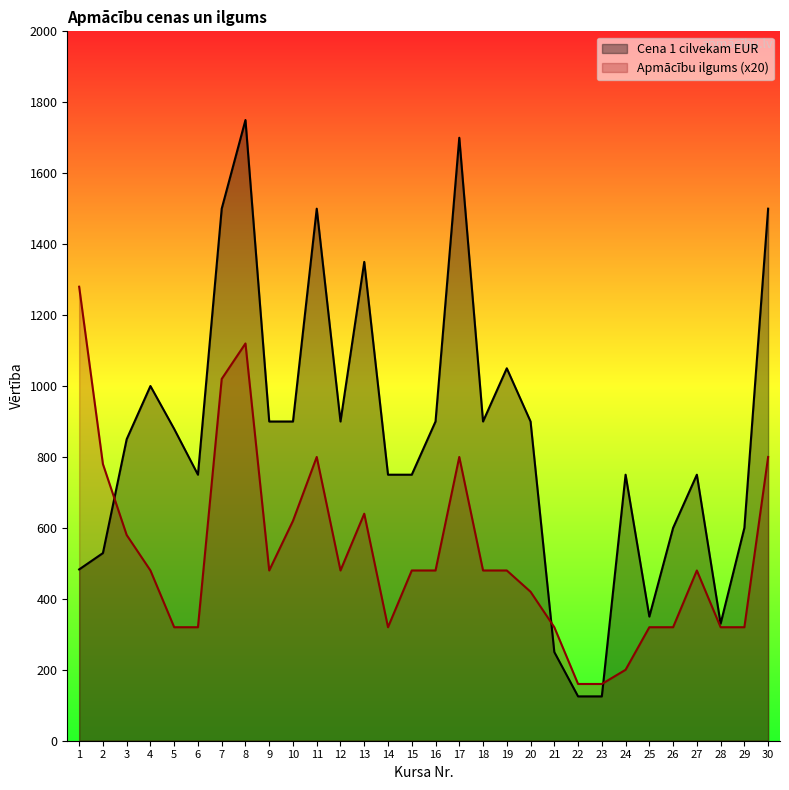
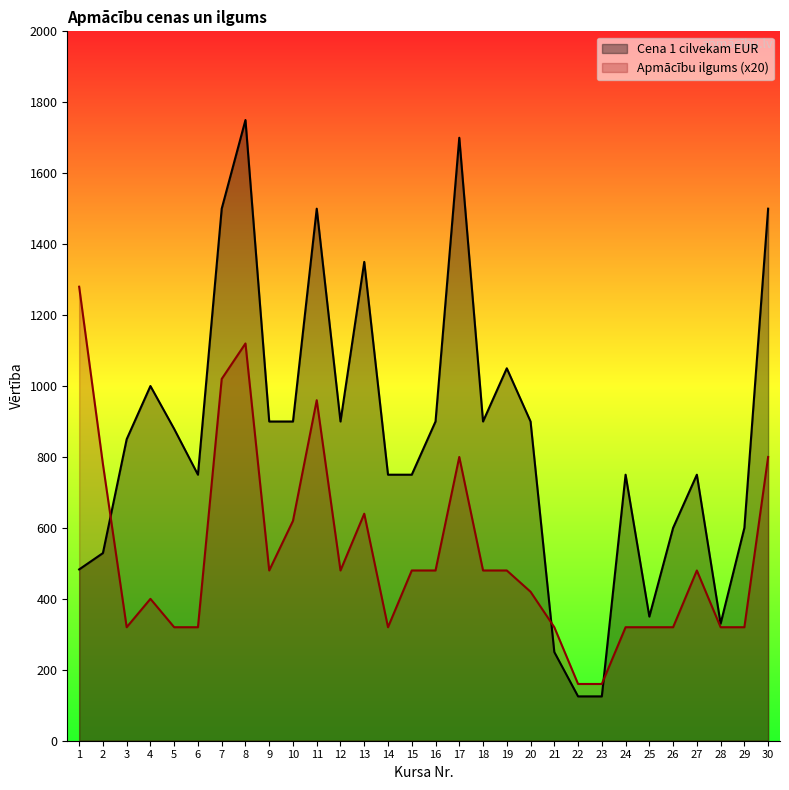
Apmācību ilgums (x20), 3: 580 -> 320
Apmācību ilgums (x20), 4: 480 -> 400
Apmācību ilgums (x20), 11: 800 -> 960
Apmācību ilgums (x20), 24: 200 -> 320
